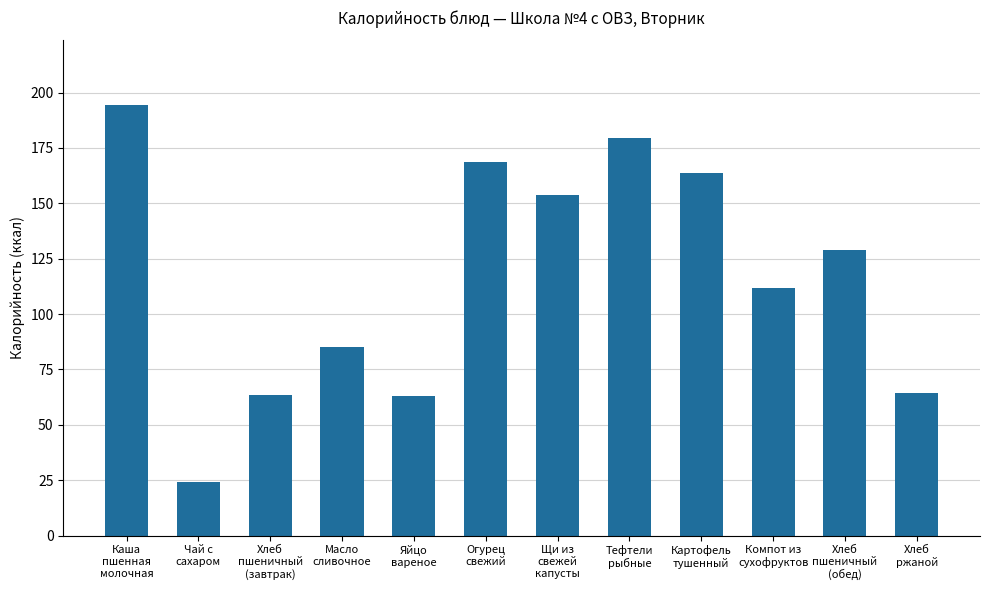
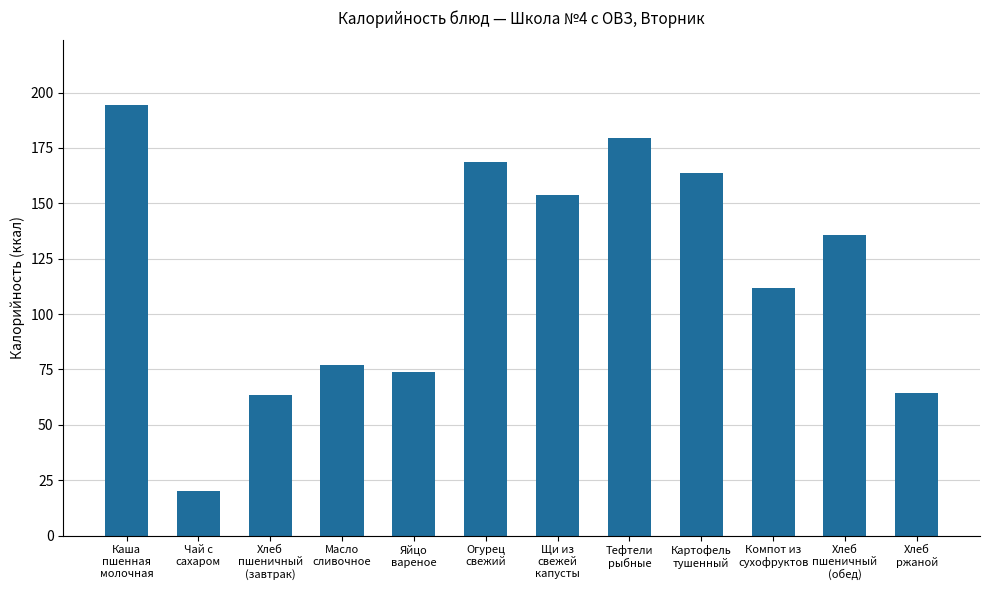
Чай с сахаром: 24 -> 20
Масло сливочное: 85 -> 77
Яйцо вареное: 63 -> 74
Хлеб пшеничный (обед): 129 -> 136
